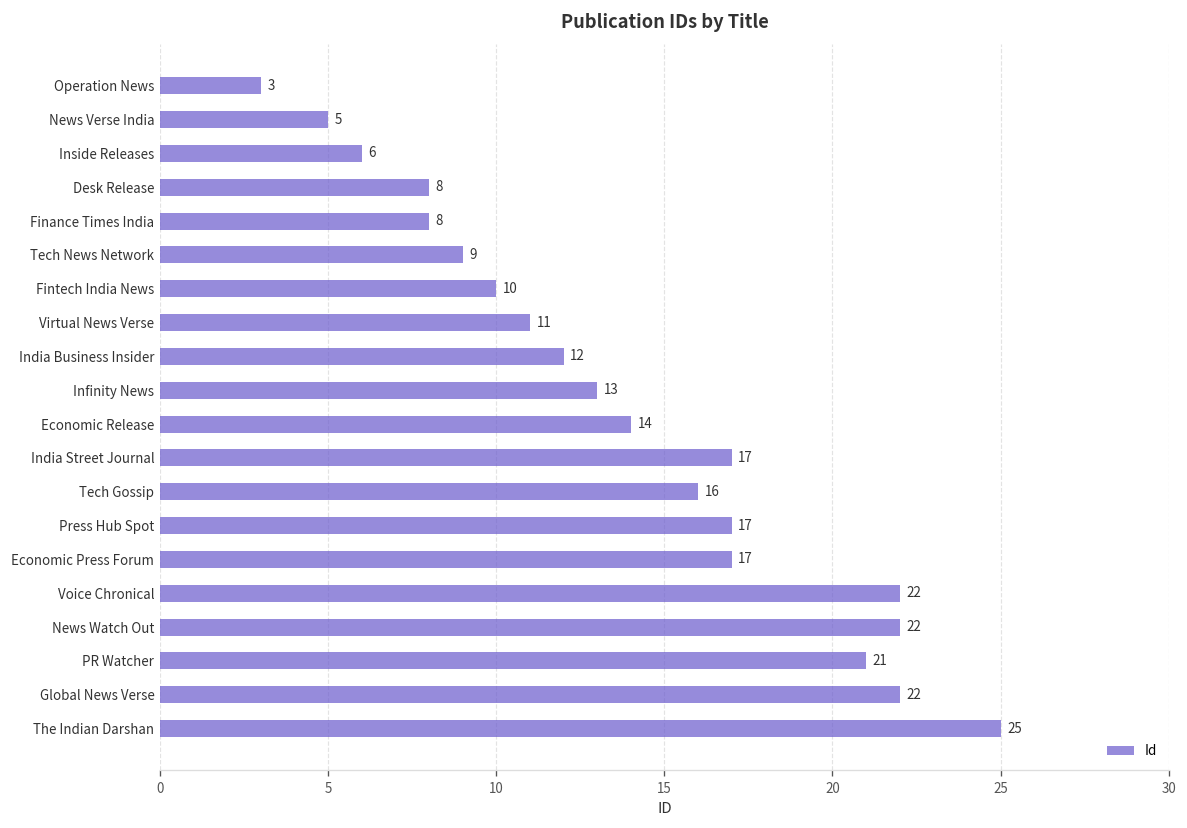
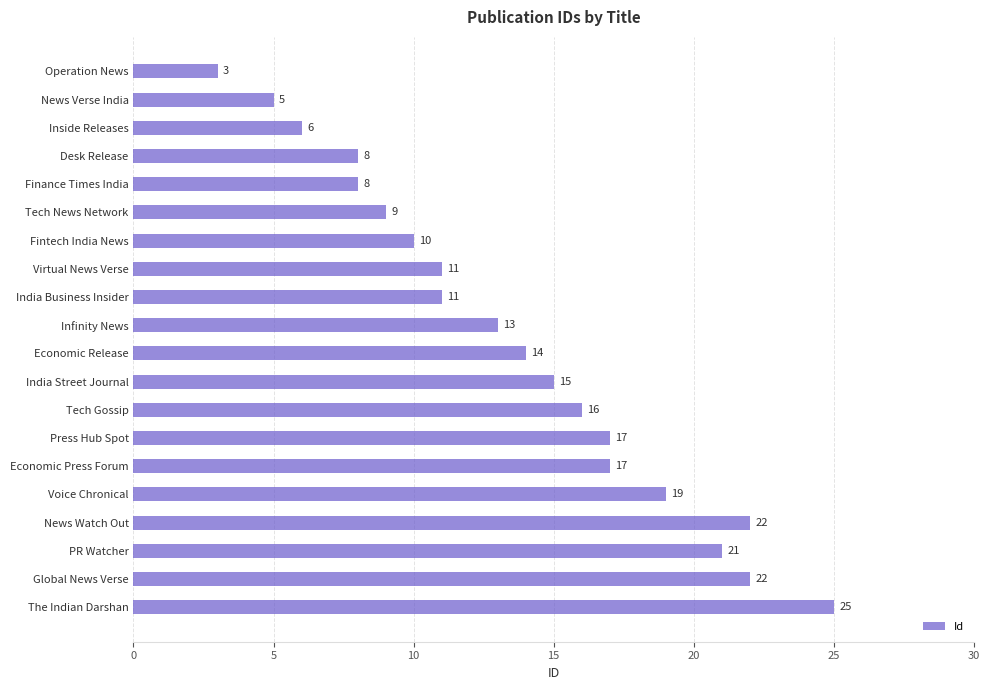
India Business Insider: 12 -> 11
India Street Journal: 17 -> 15
Voice Chronical: 22 -> 19
